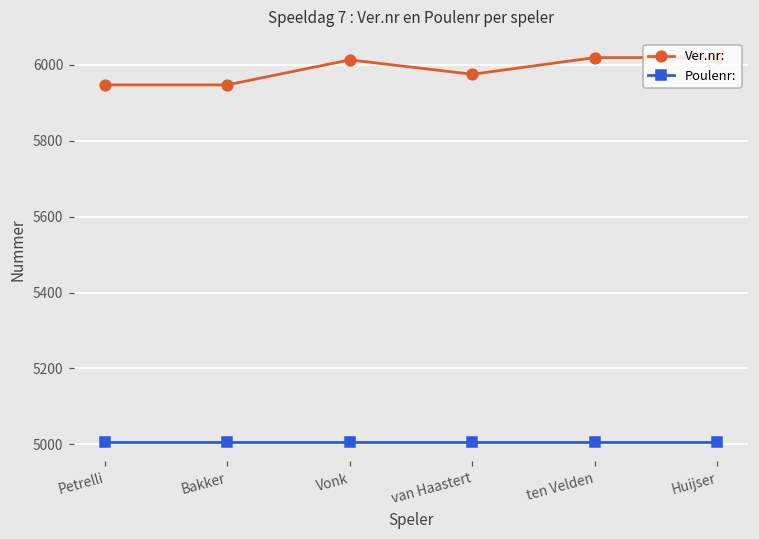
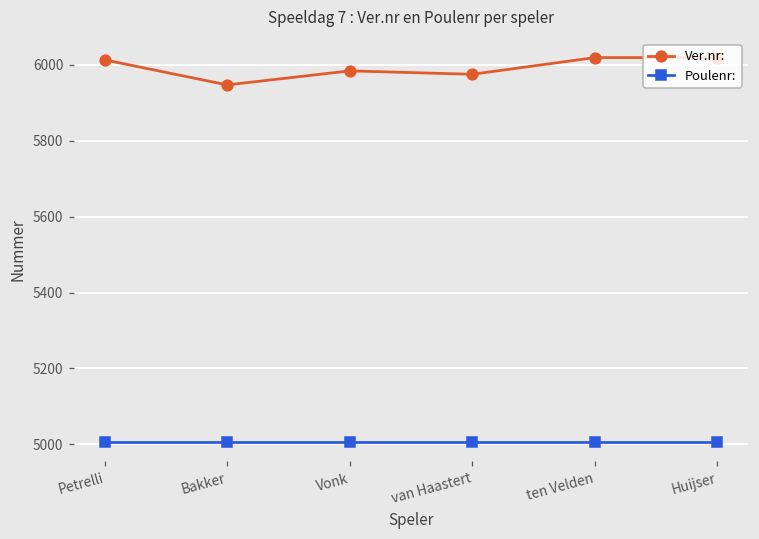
Ver.nr:, Petrelli: 5950 -> 6010
Ver.nr:, Vonk: 6010 -> 5980
